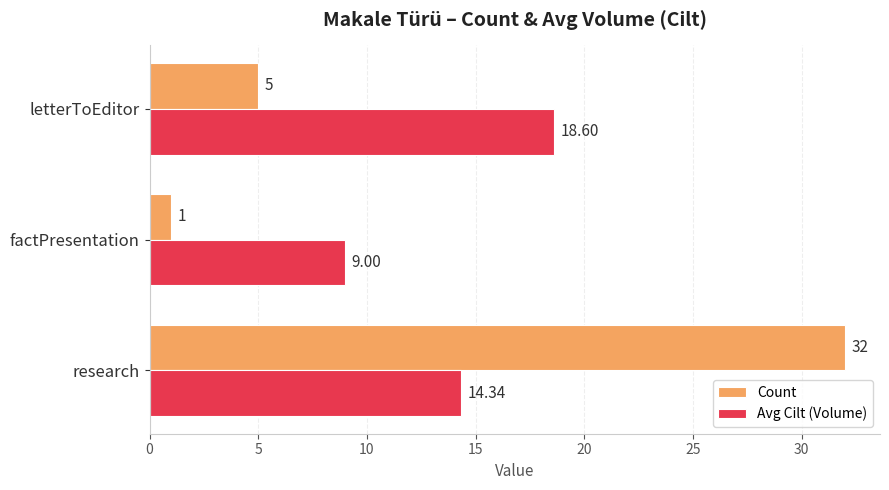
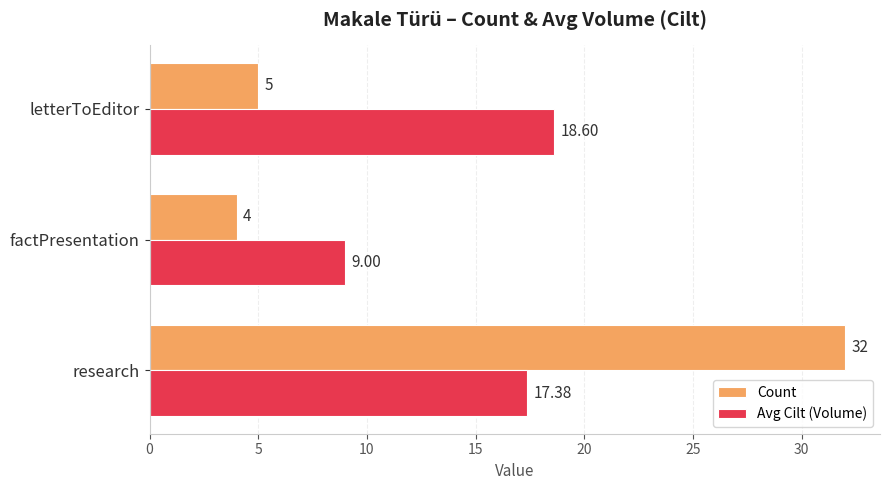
Count, factPresentation: 1 -> 4
Avg Cilt (Volume), research: 14.34 -> 17.38
